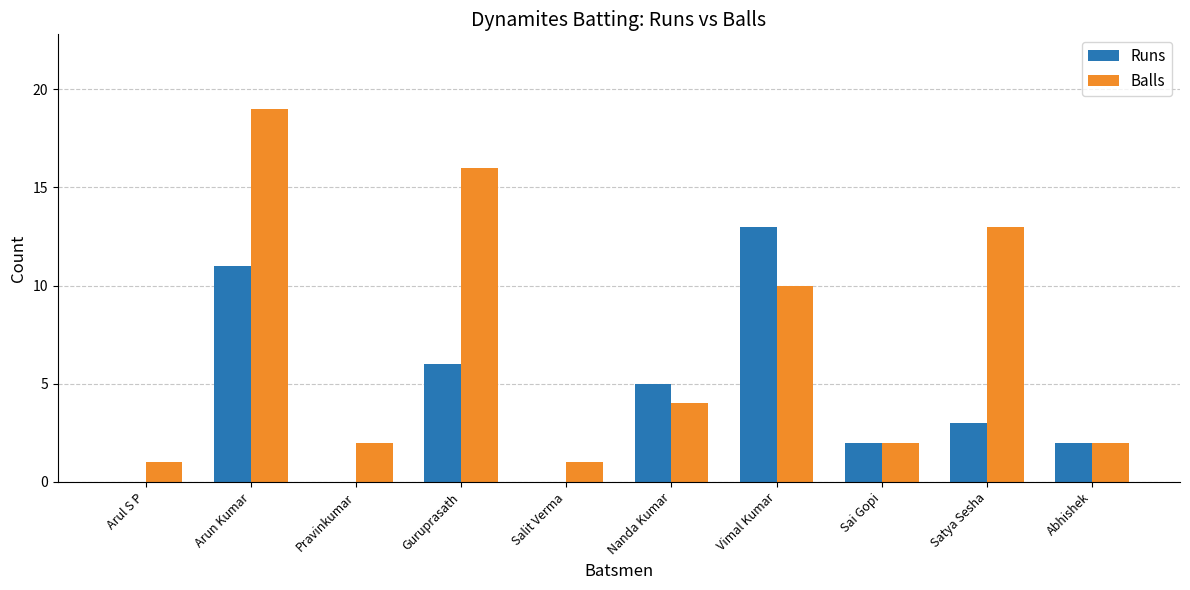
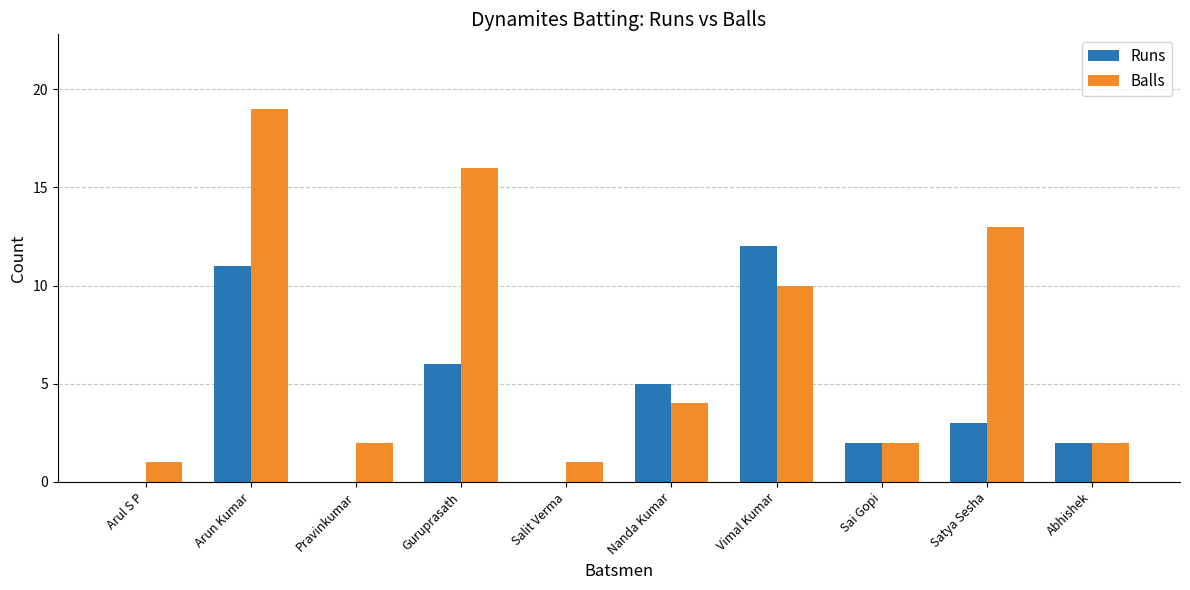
Runs, Vimal Kumar: 13 -> 12
